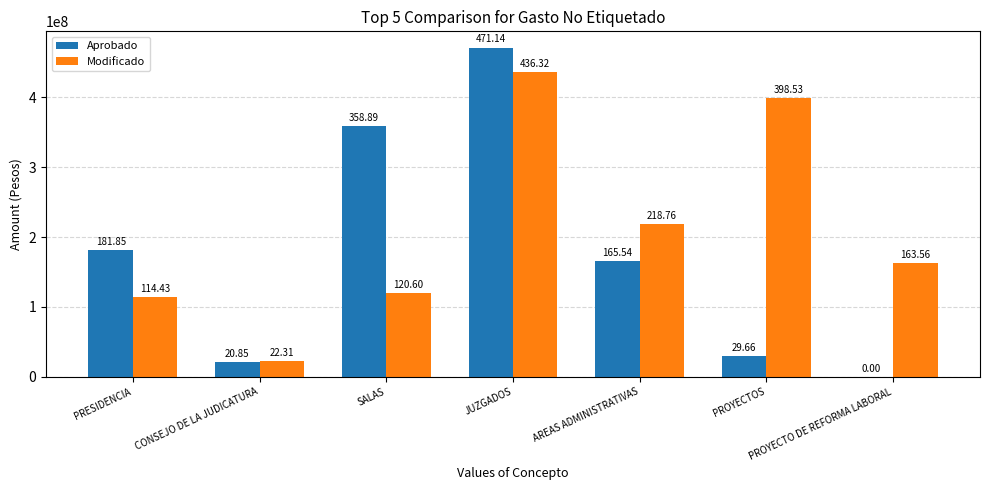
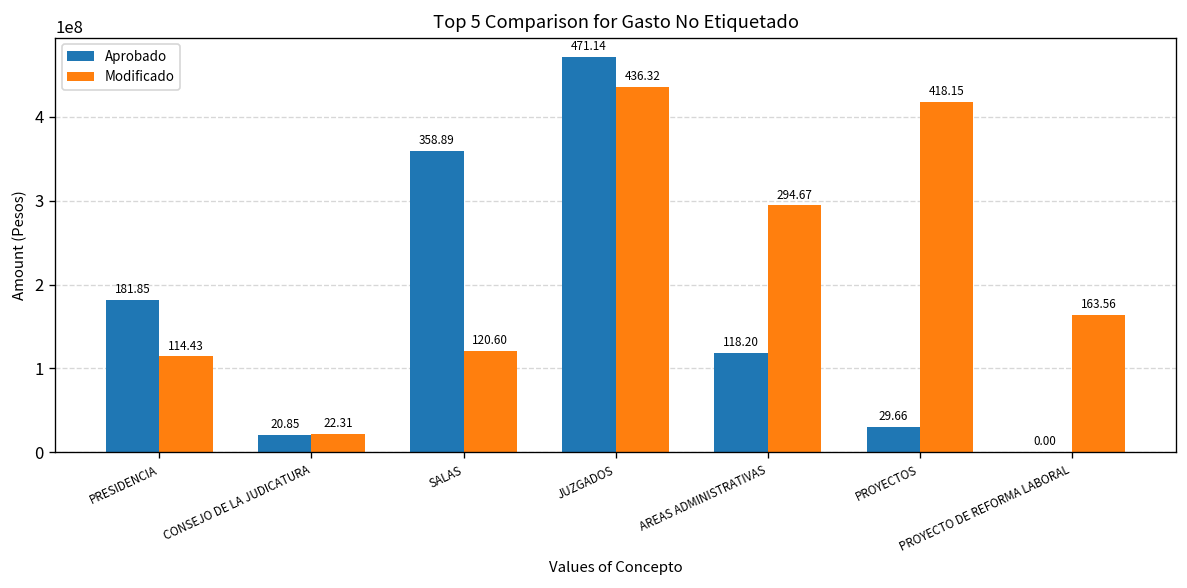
Aprobado, AREAS ADMINISTRATIVAS: 165.54 -> 118.20
Modificado, AREAS ADMINISTRATIVAS: 218.76 -> 294.67
Modificado, PROYECTOS: 398.53 -> 418.15
